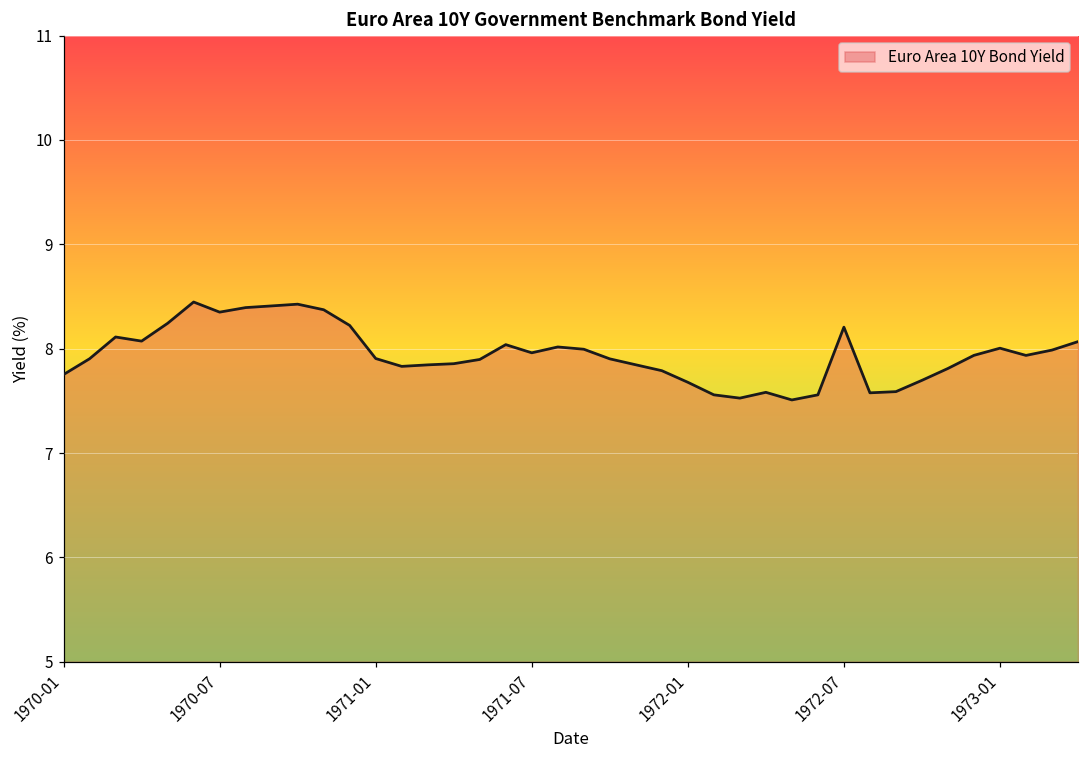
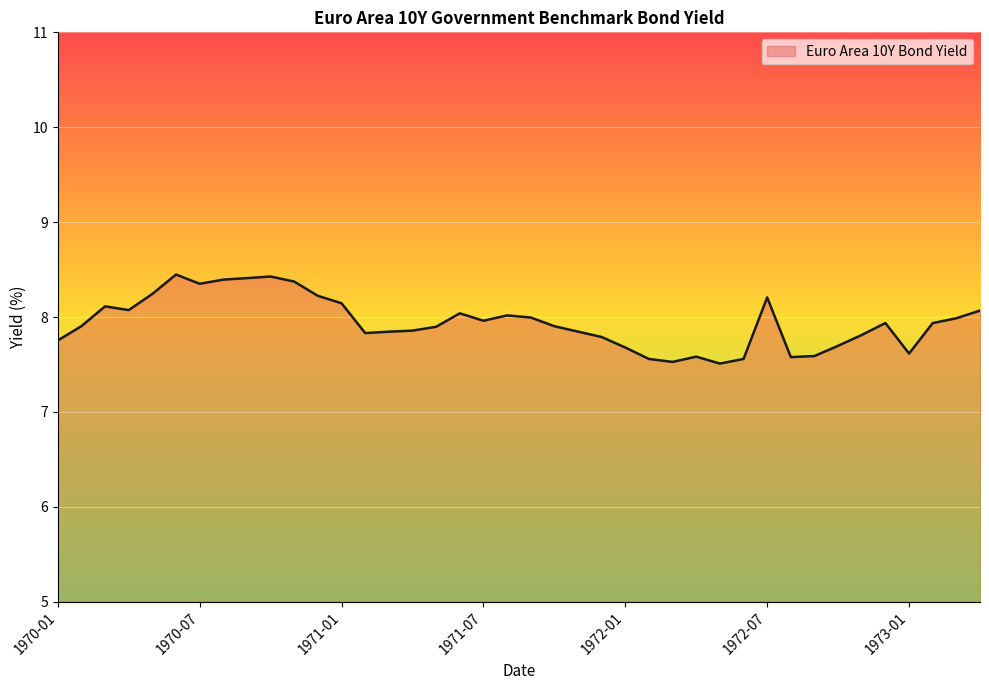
1971-01: 7.9 -> 8.1
1973-01: 8.0 -> 7.6
